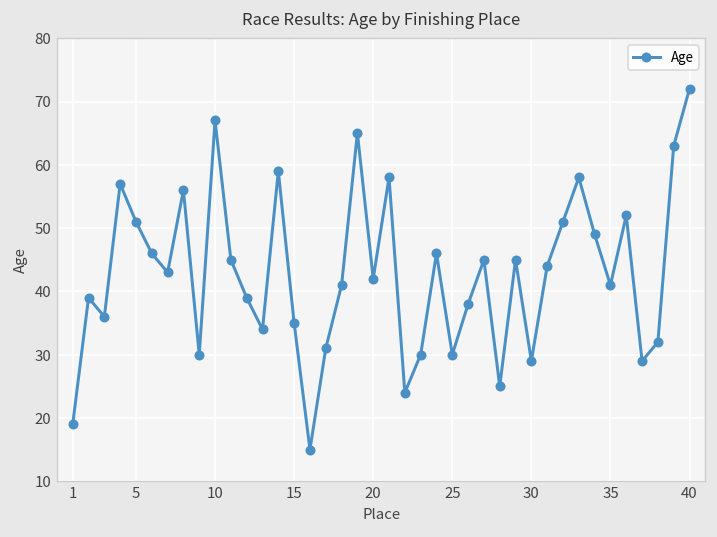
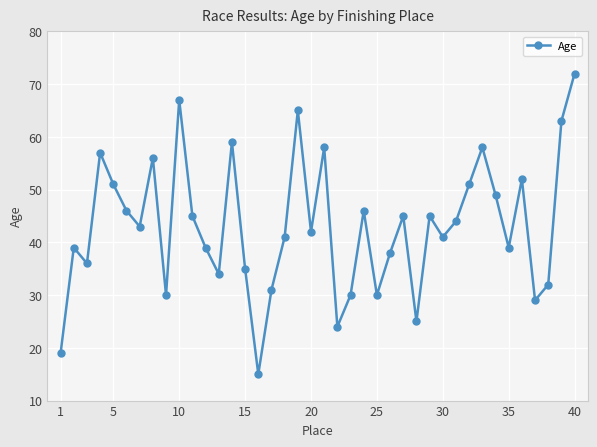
30: 29 -> 41
35: 41 -> 39
